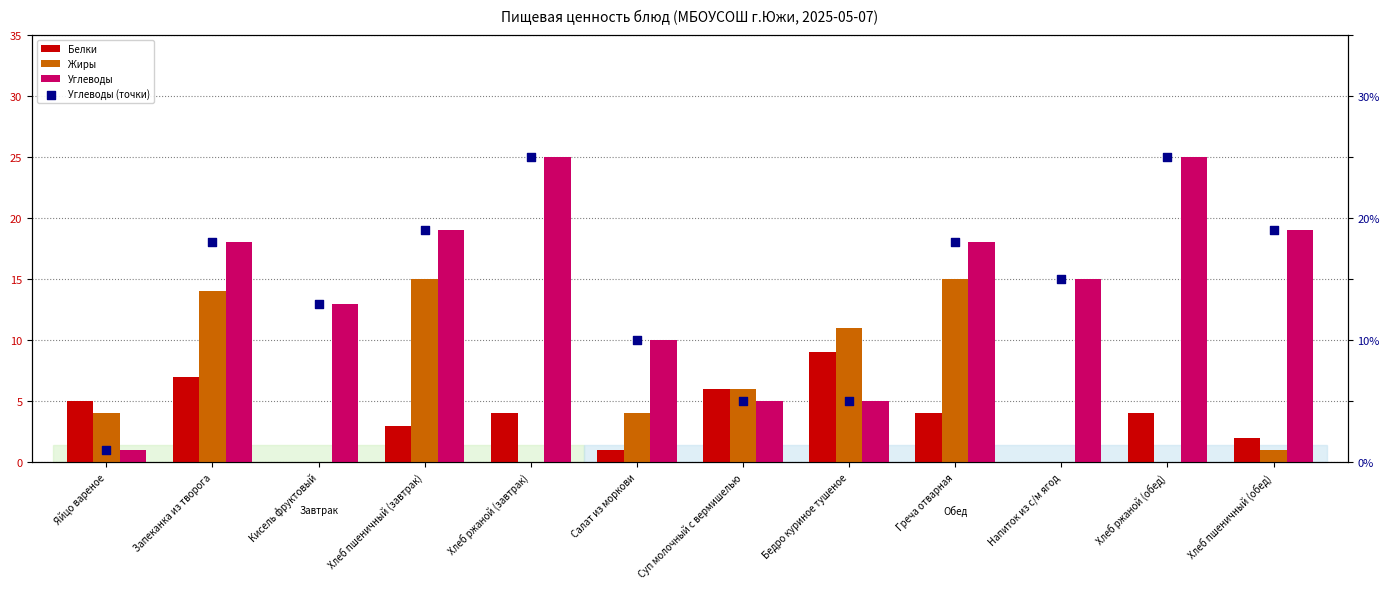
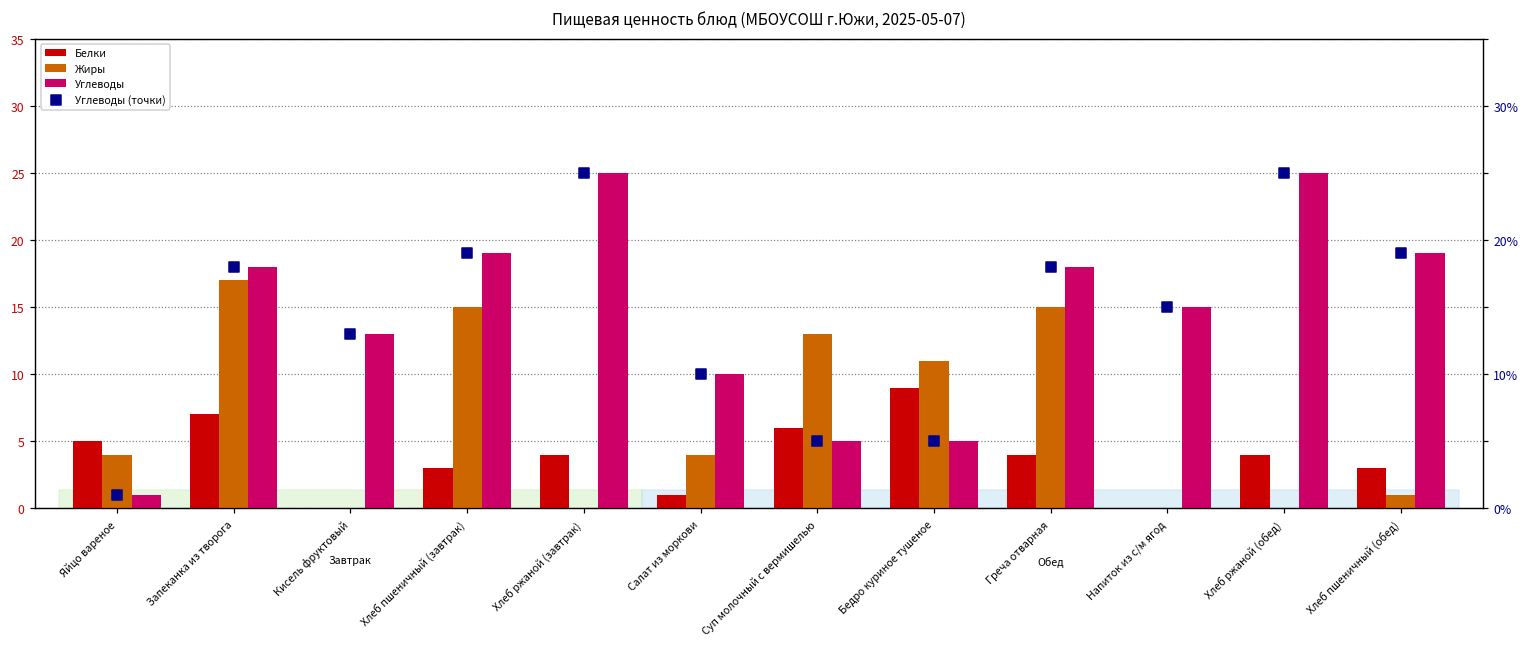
Жиры, Запеканка из творога: 14 -> 17
Жиры, Суп молочный с вермишелью: 6 -> 13
Белки, Хлеб пшеничный (обед): 2 -> 3
